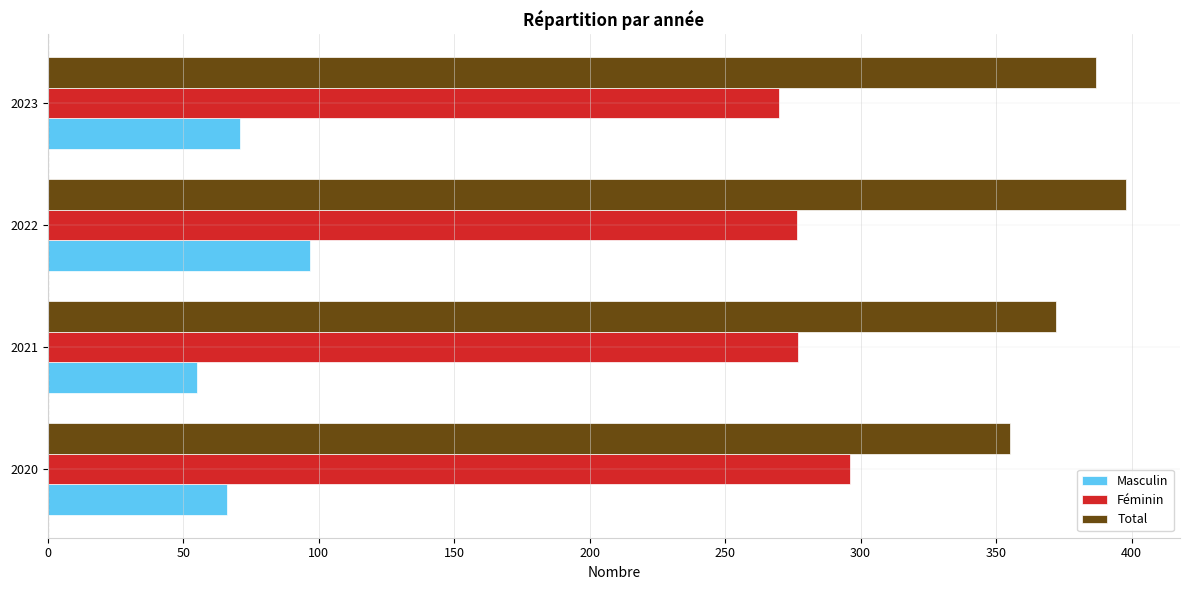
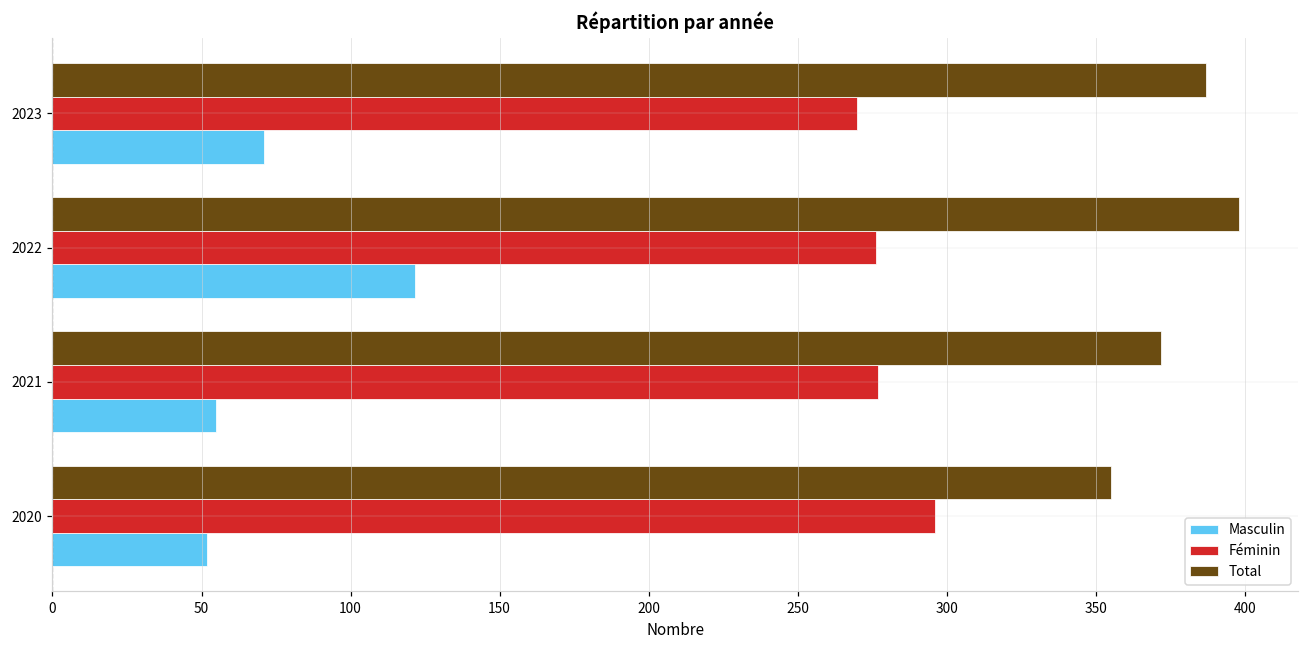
Masculin, 2022: 97 -> 122
Masculin, 2020: 66 -> 52
